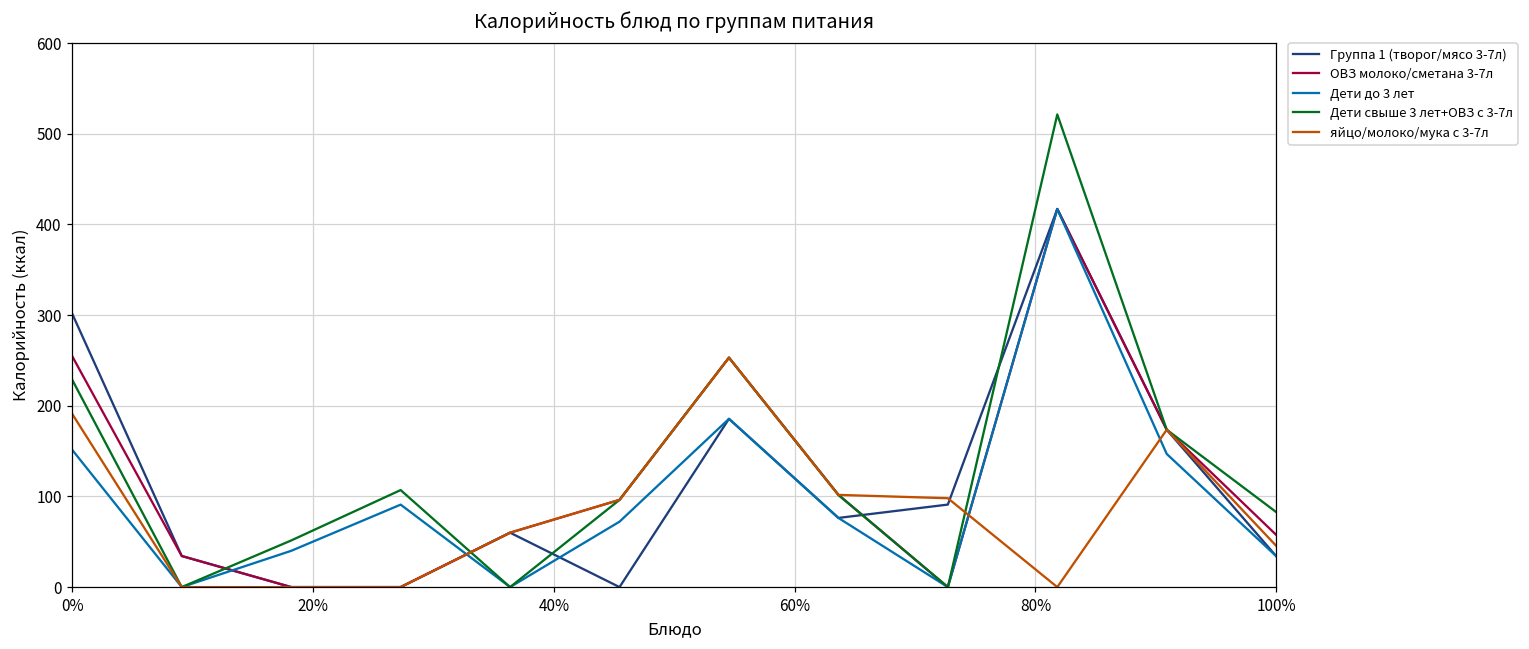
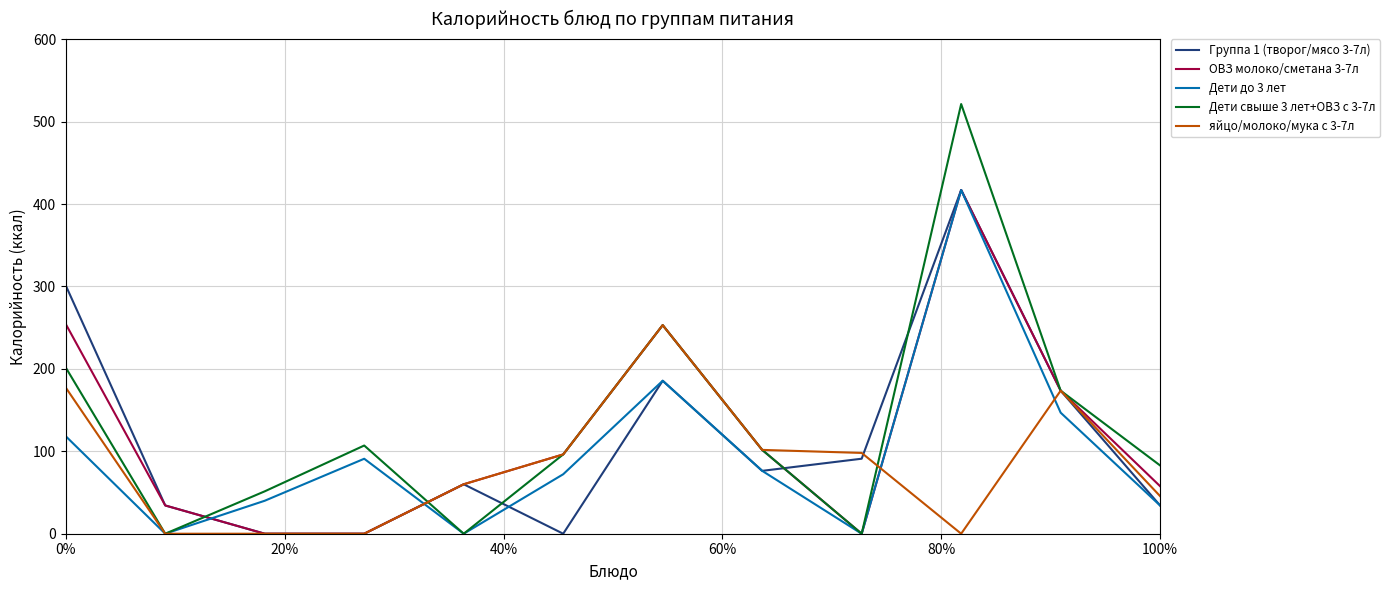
Дети до 3 лет, 0%: 150 -> 120
Дети свыше 3 лет+ОВЗ с 3-7л, 0%: 230 -> 200
яйцо/молоко/мука с 3-7л, 0%: 190 -> 180
